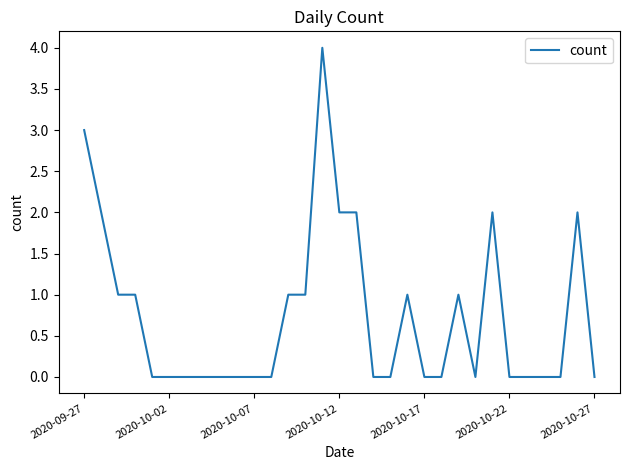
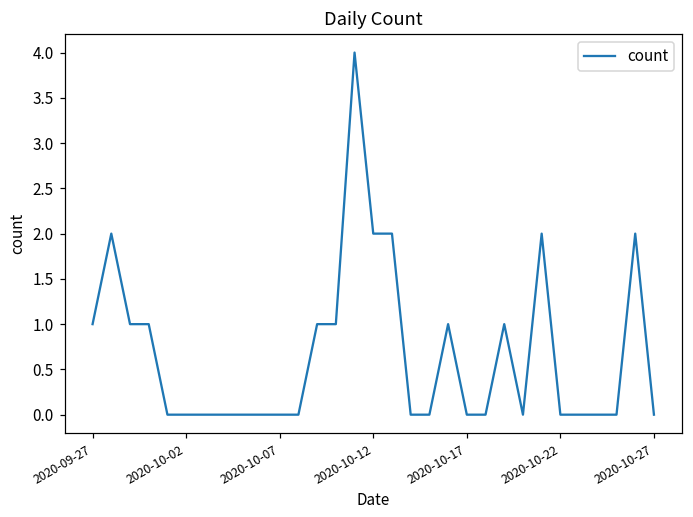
2020-09-27: 3 -> 1
